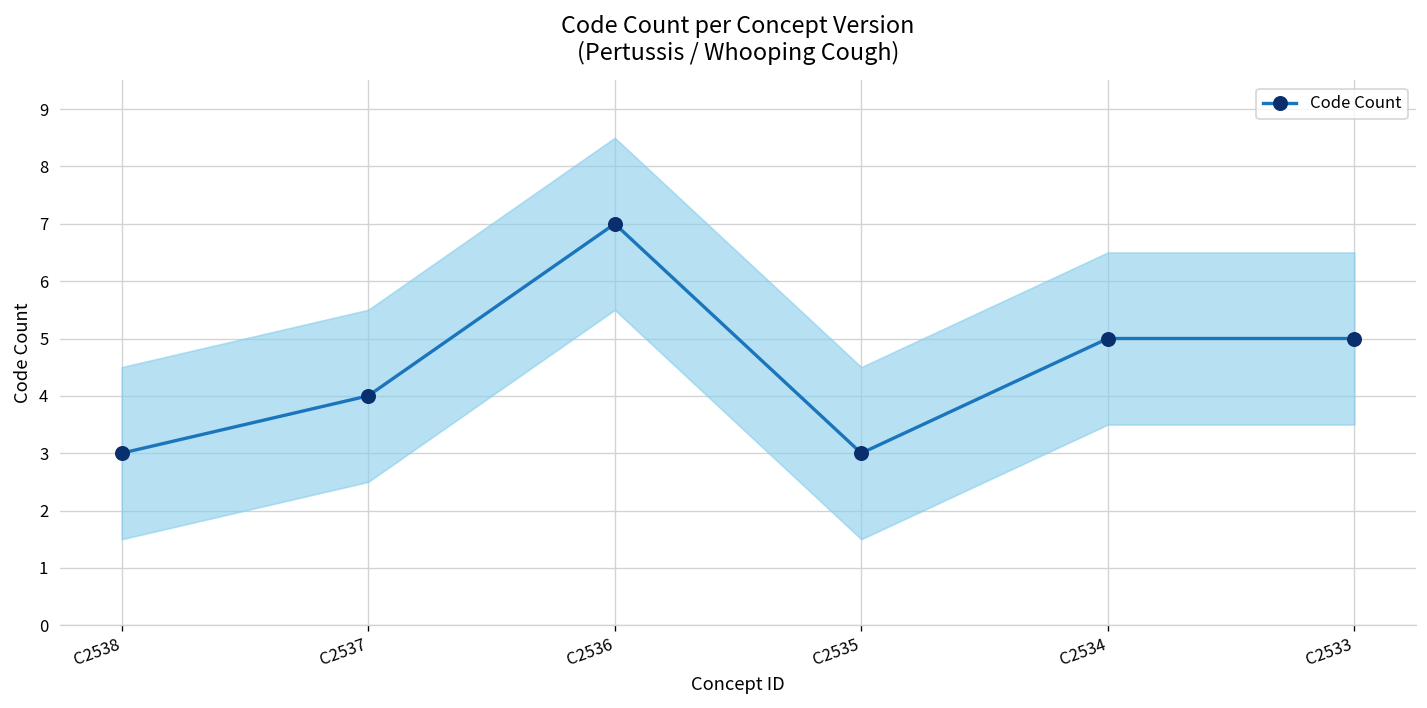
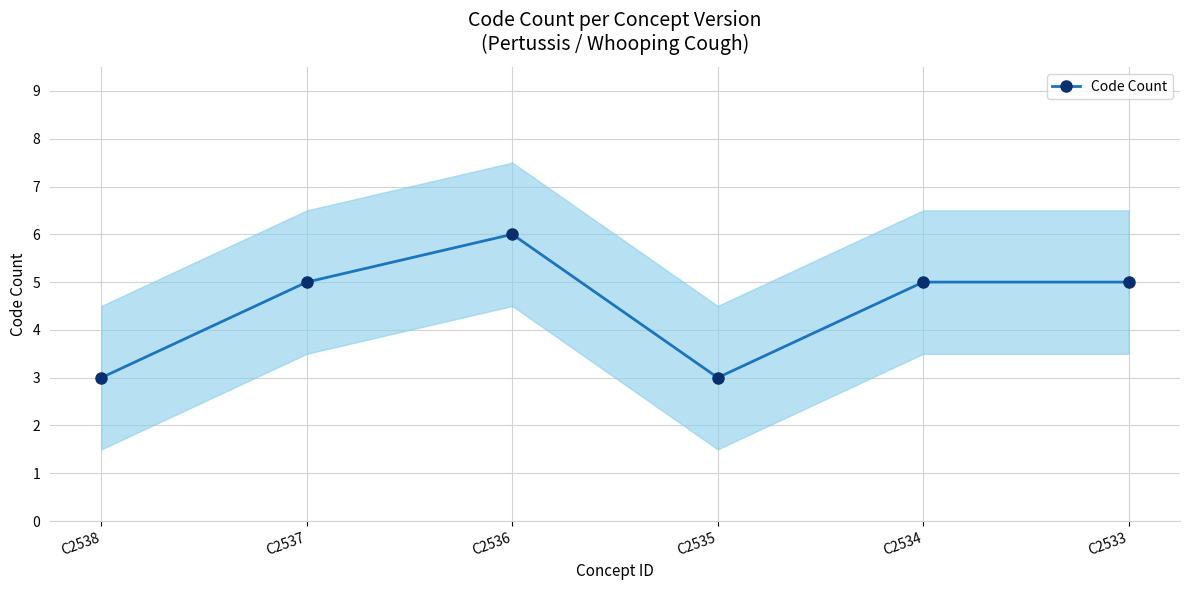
Code Count, C2537: 4 -> 5
Code Count, C2536: 7 -> 6
